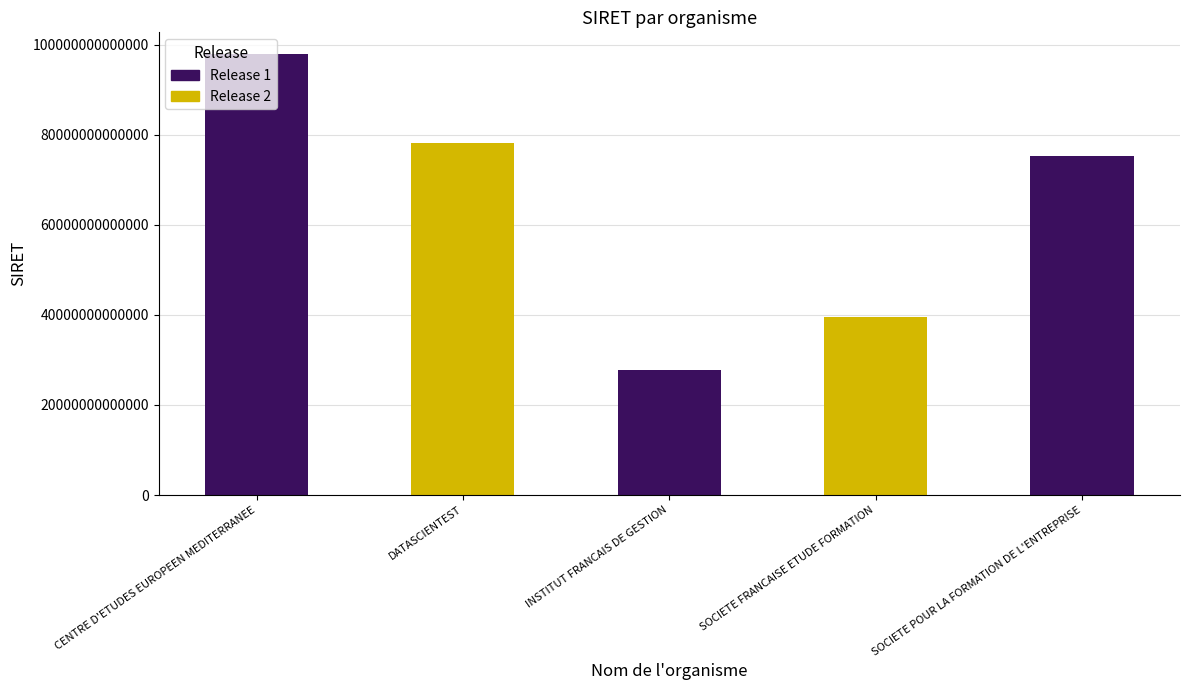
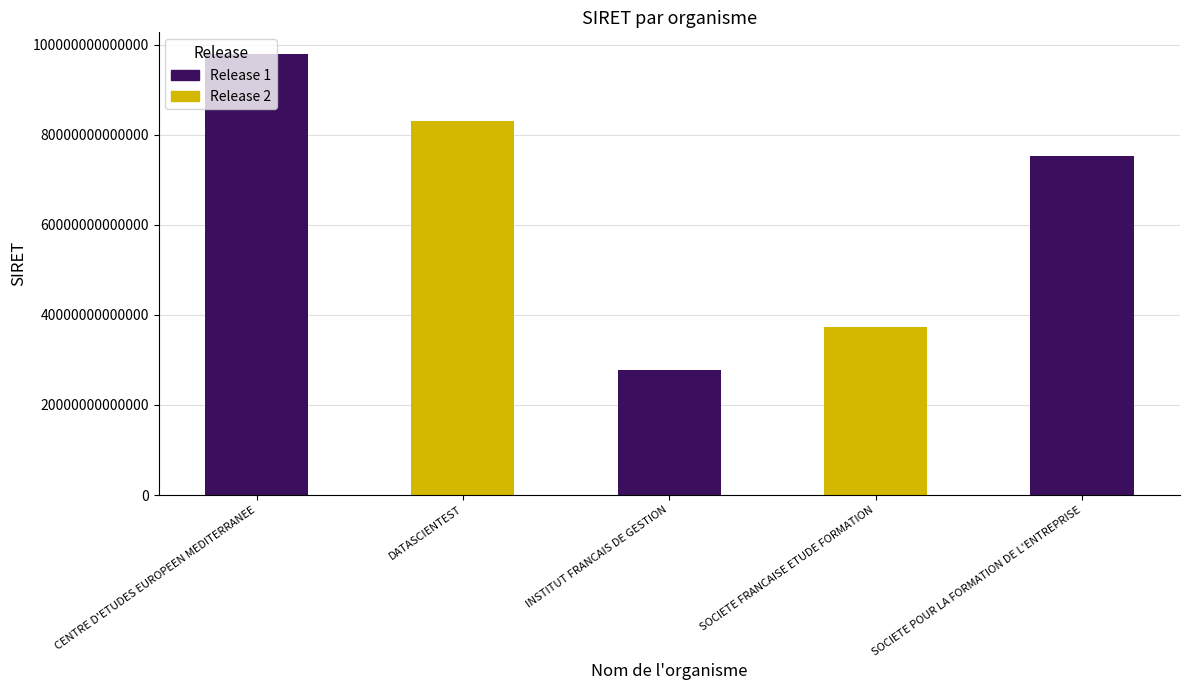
DATASCIENTEST: 78000000000000 -> 83000000000000
SOCIETE FRANCAISE ETUDE FORMATION: 40000000000000 -> 37000000000000
